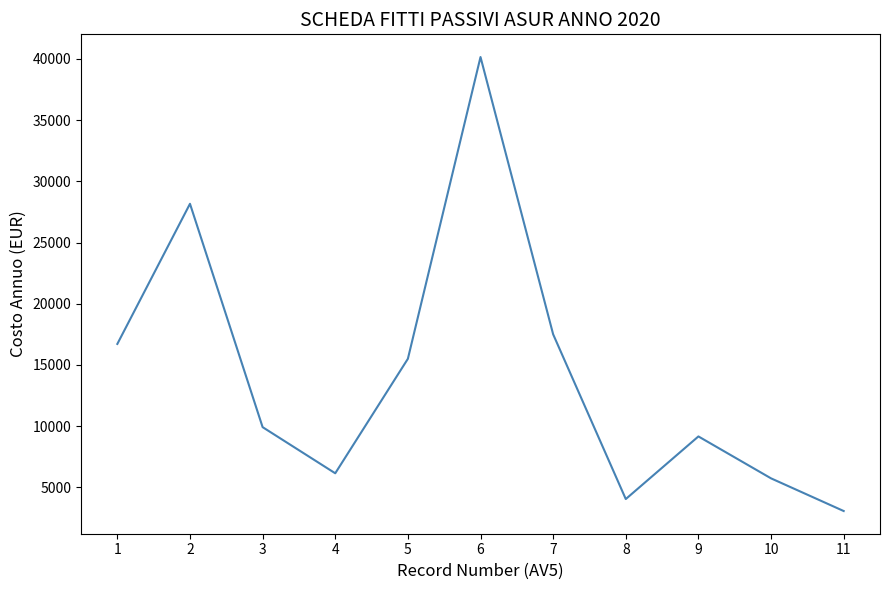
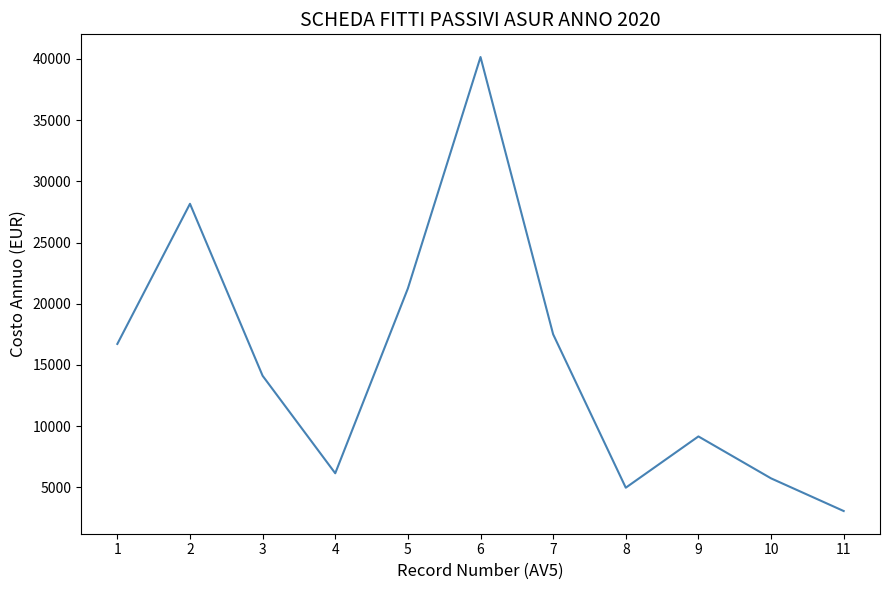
3: 9900 -> 14100
5: 15500 -> 21200
8: 4000 -> 5000
